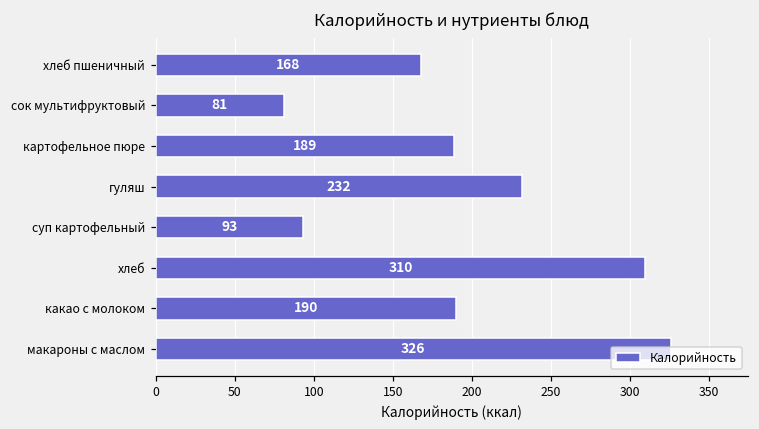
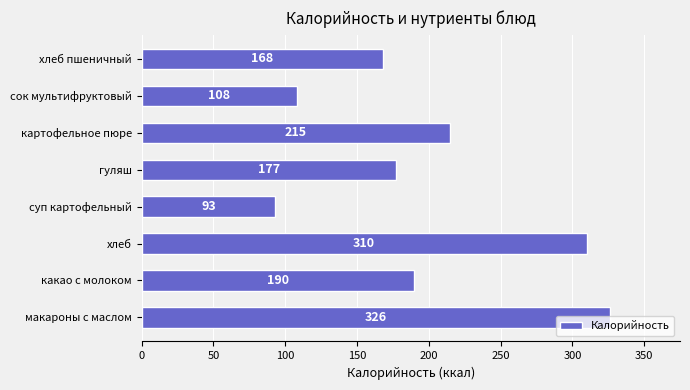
сок мультифруктовый: 81 -> 108
картофельное пюре: 189 -> 215
гуляш: 232 -> 177
